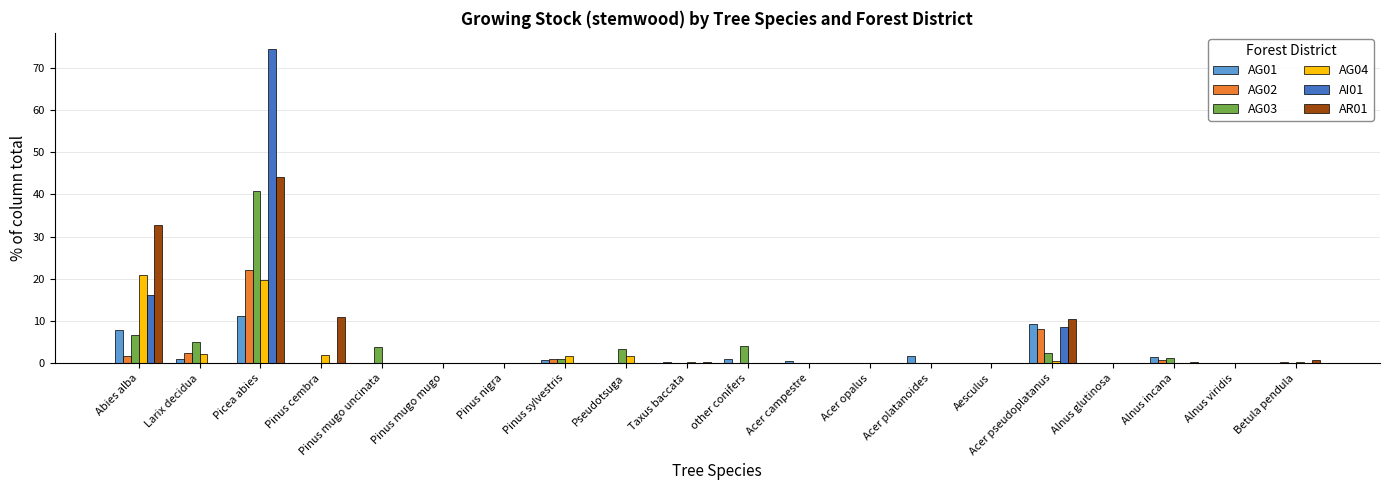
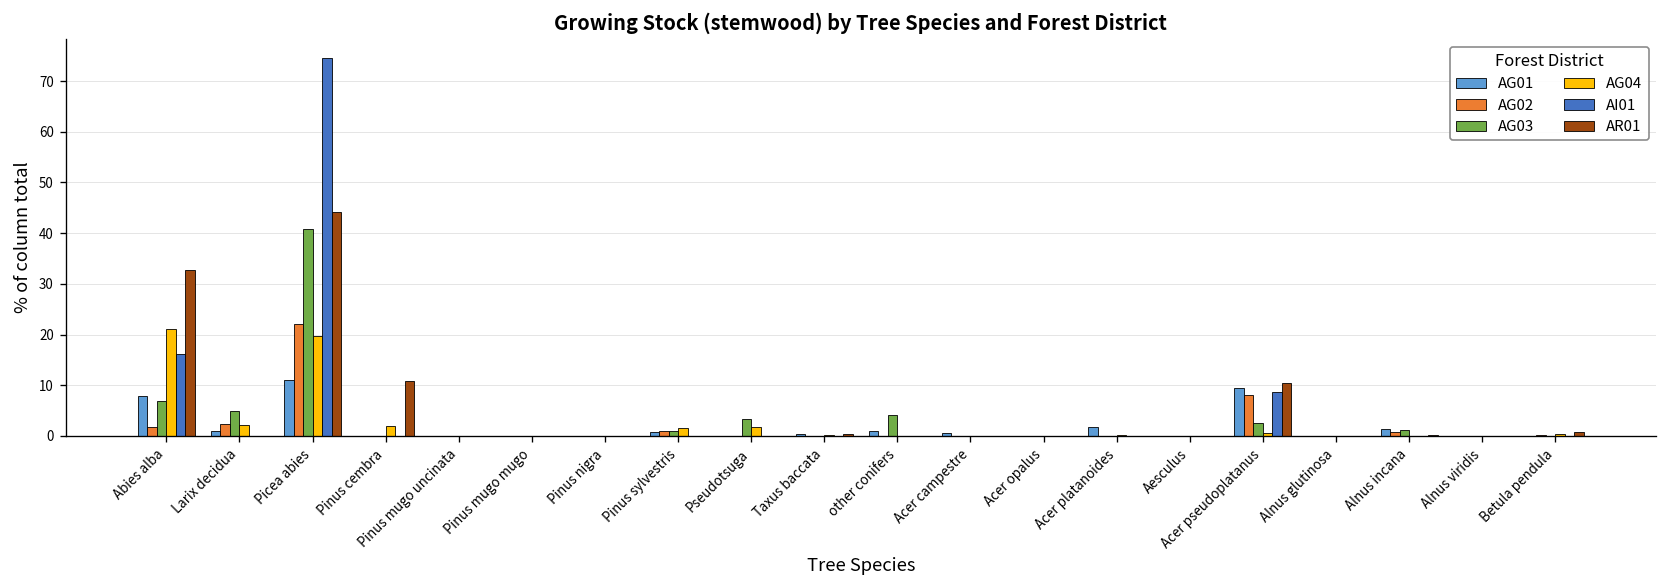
AG03, Pinus mugo uncinata: 4 -> 0
